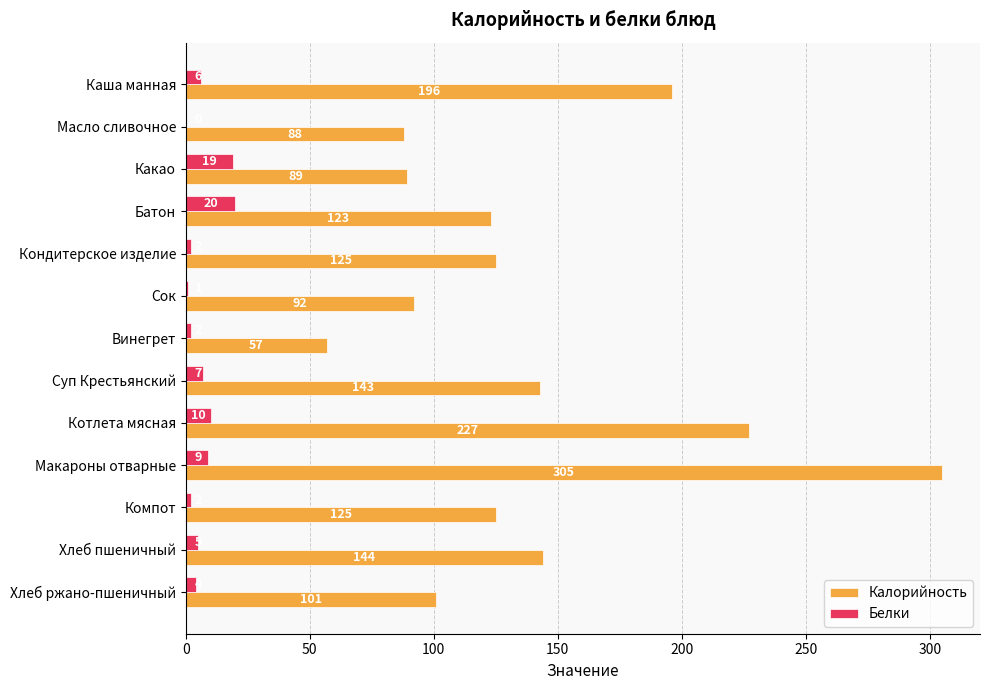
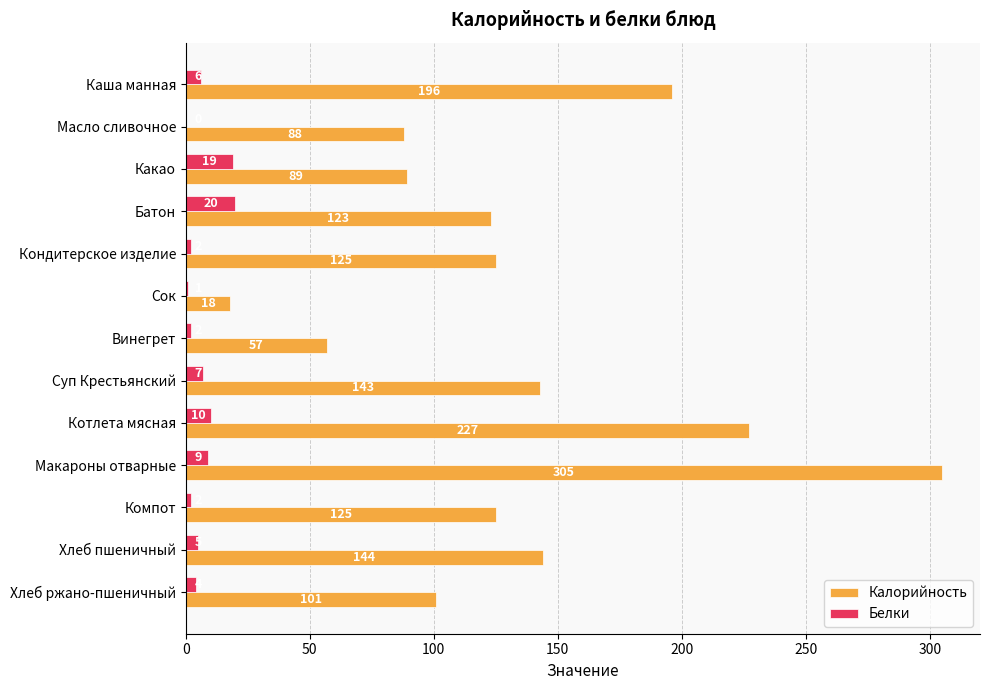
Калорийность, Сок: 92 -> 18
